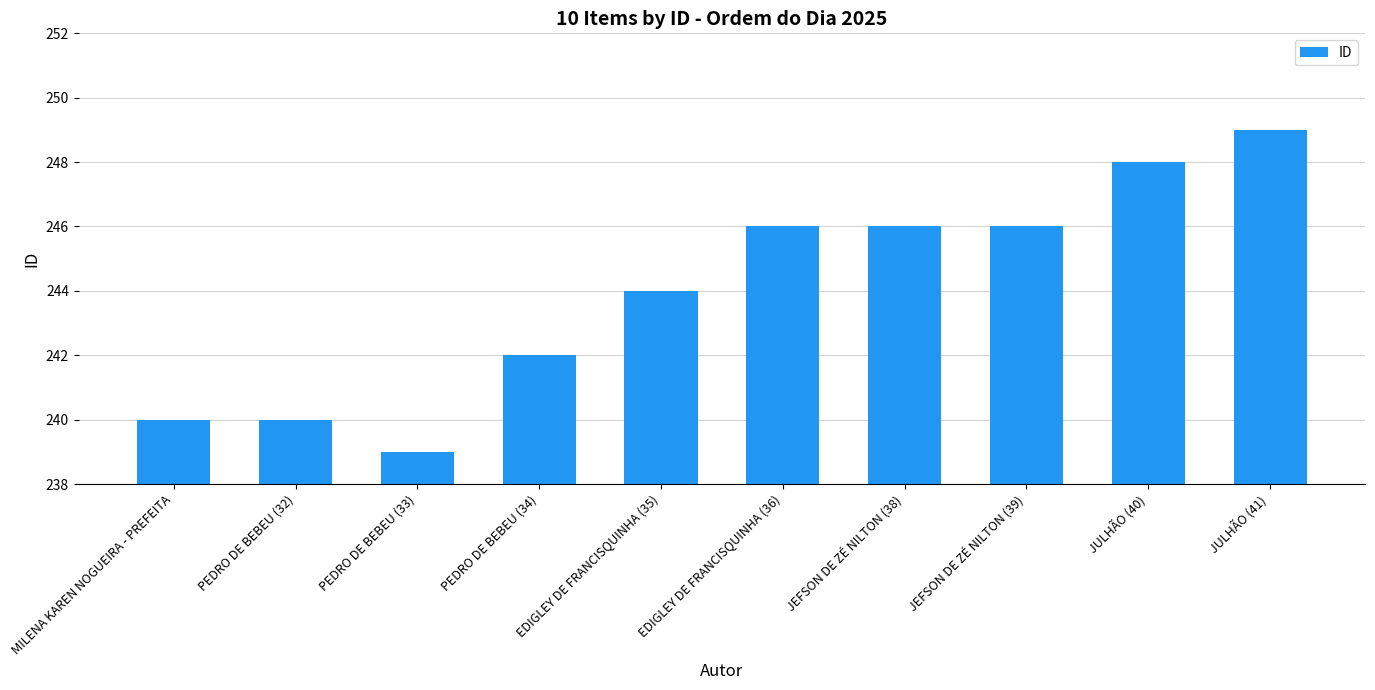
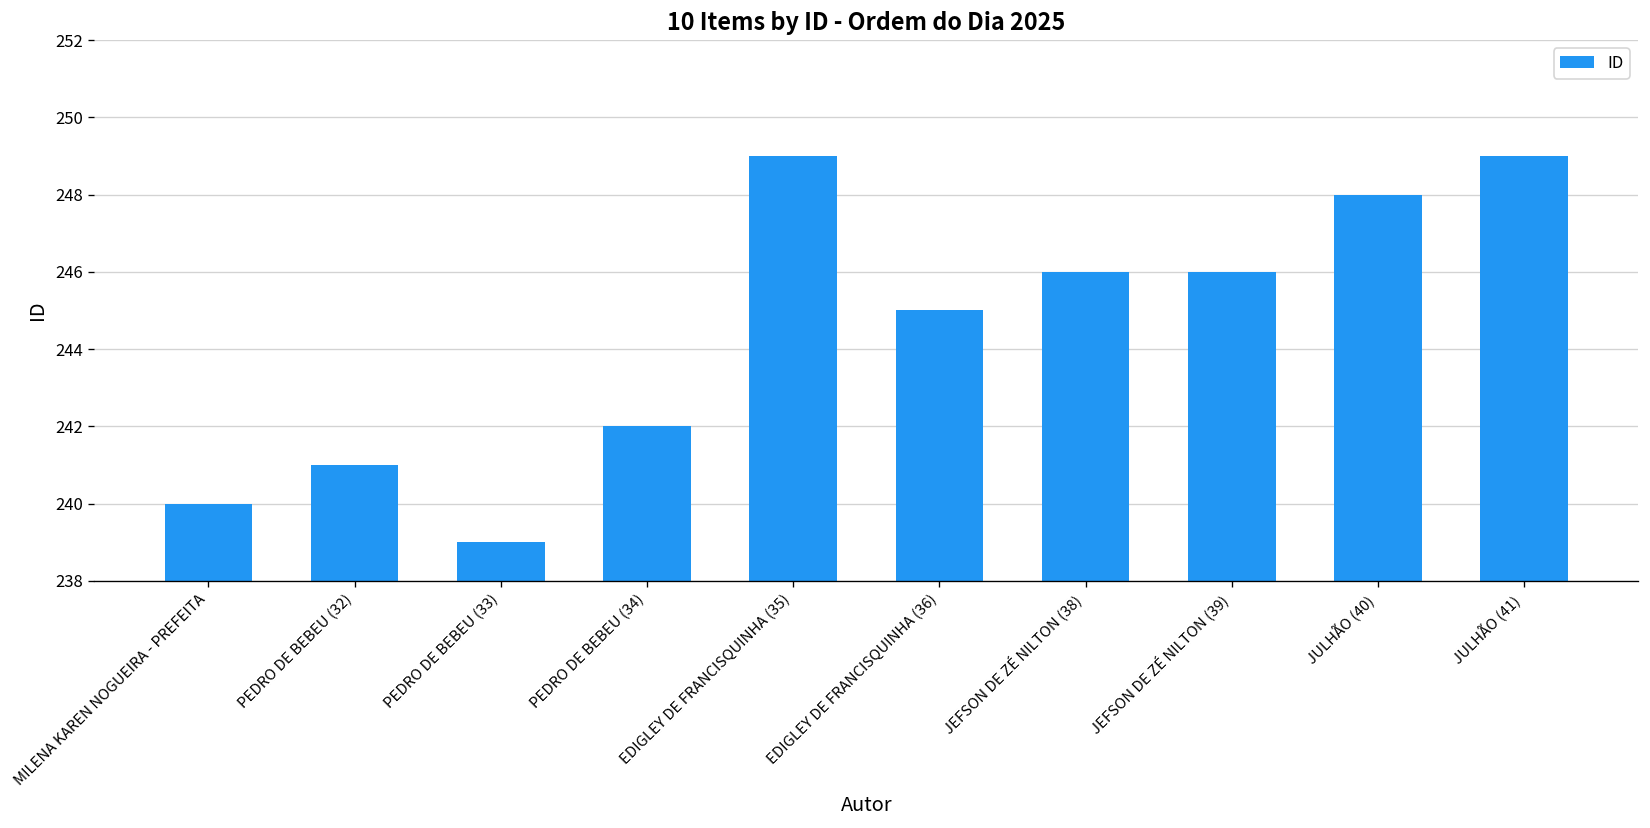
PEDRO DE BEBEU (32): 240 -> 241
EDIGLEY DE FRANCISQUINHA (35): 244 -> 249
EDIGLEY DE FRANCISQUINHA (36): 246 -> 245
